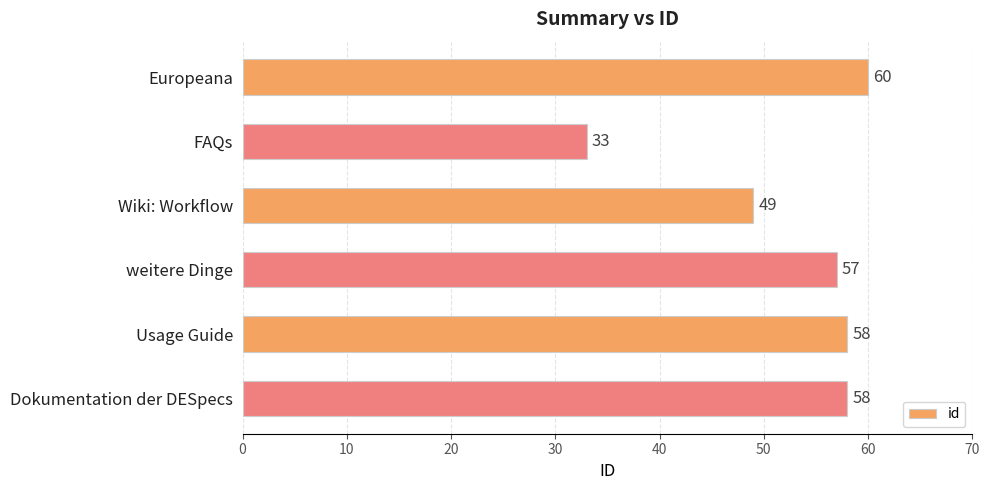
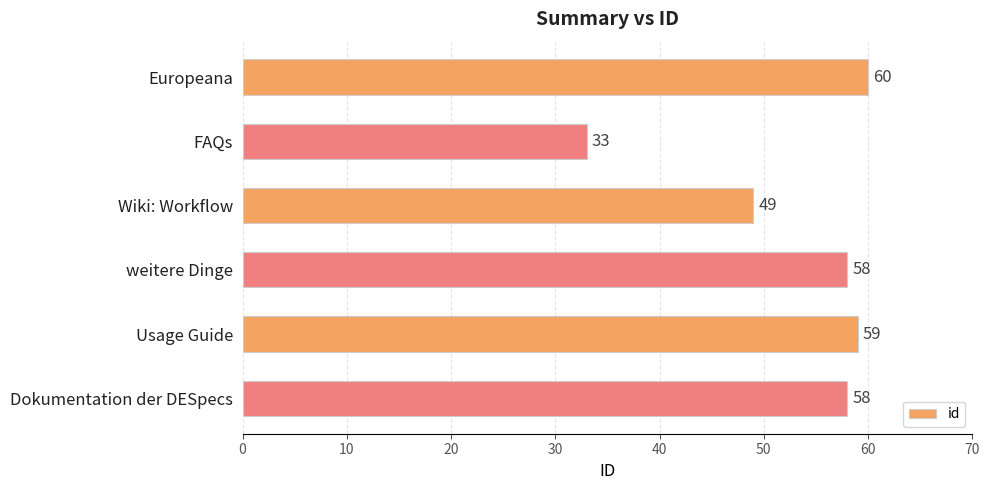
weitere Dinge: 57 -> 58
Usage Guide: 58 -> 59
